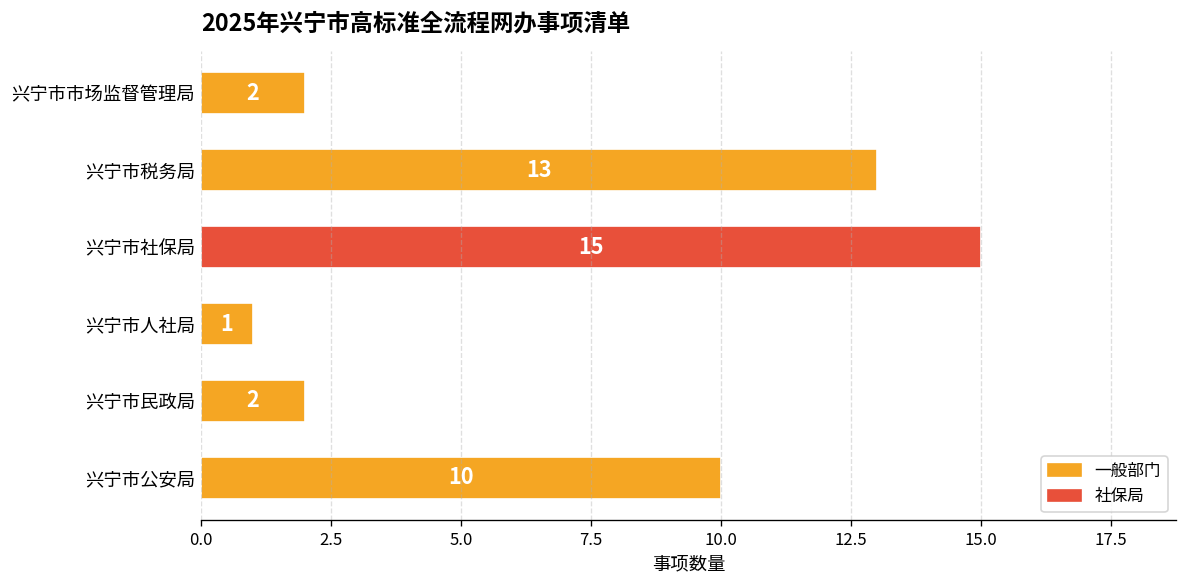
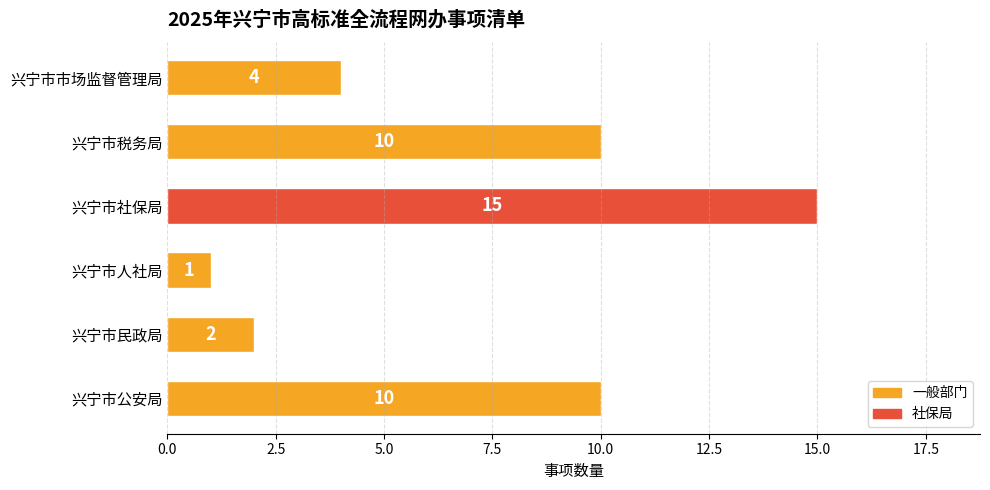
兴宁市市场监督管理局: 2 -> 4
兴宁市税务局: 13 -> 10
